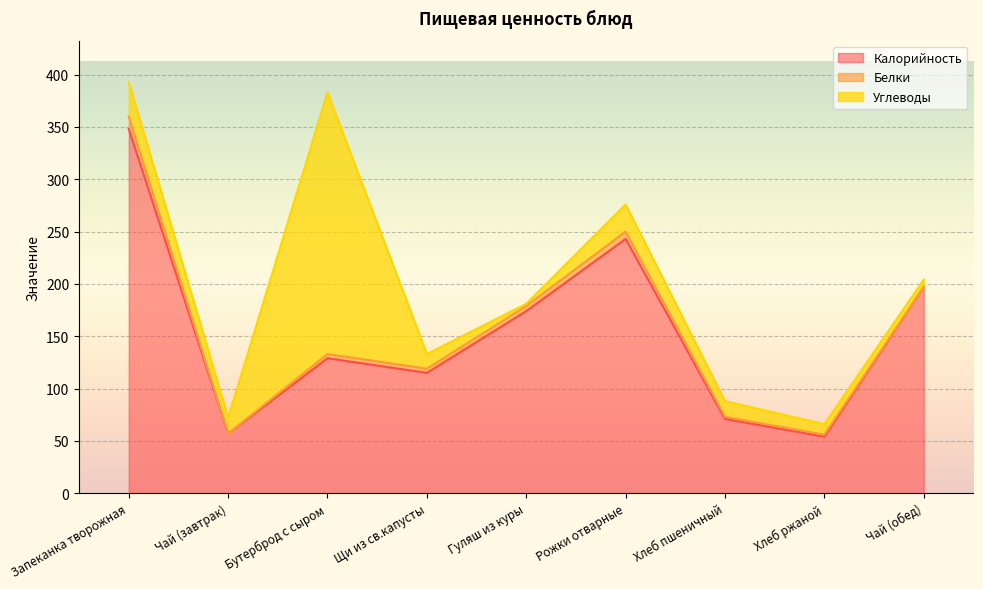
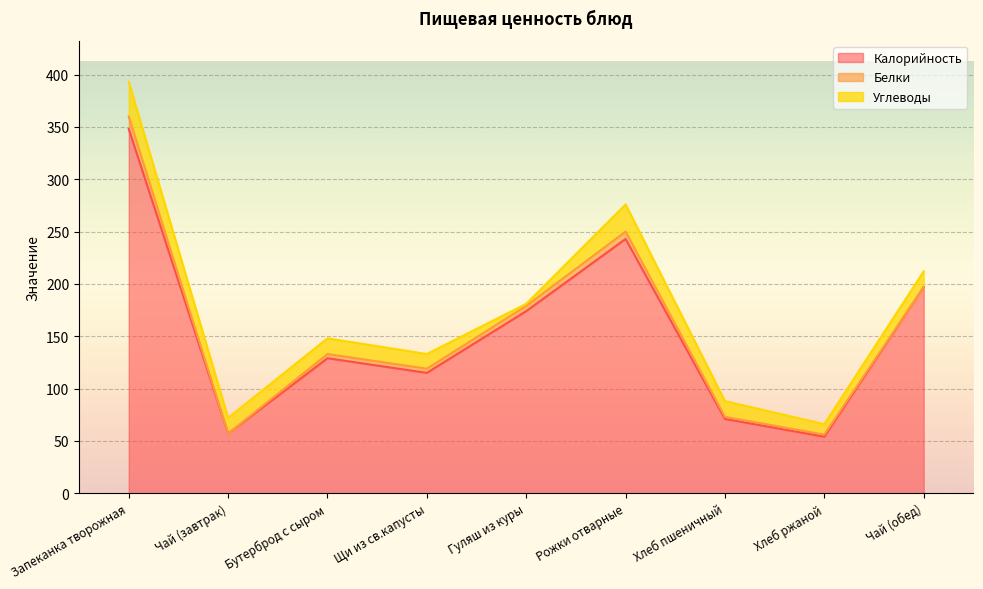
Углеводы, Бутерброд с сыром: 250 -> 15
Углеводы, Чай (обед): 7 -> 15
